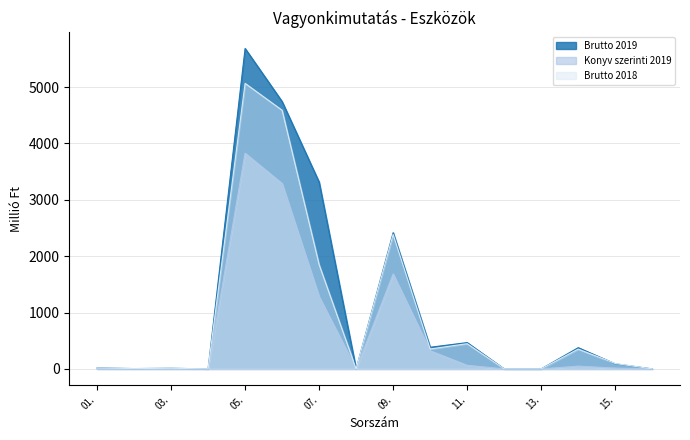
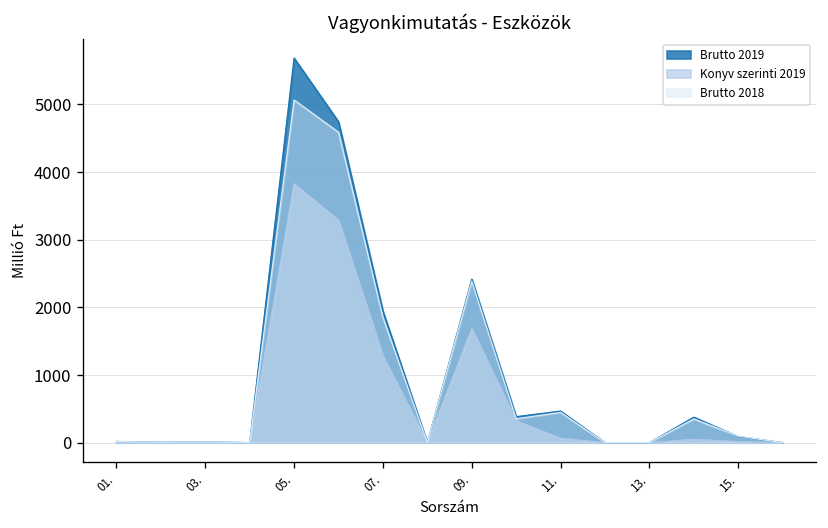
Brutto 2019, 07.: 3300 -> 1900
